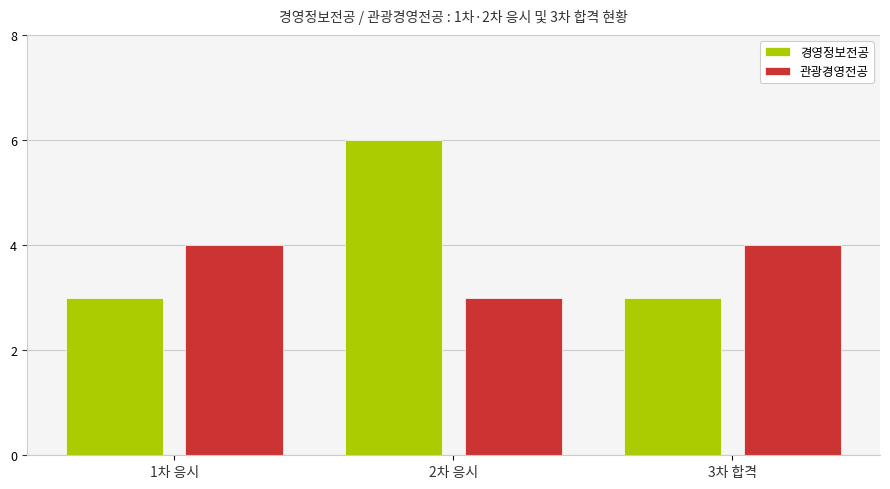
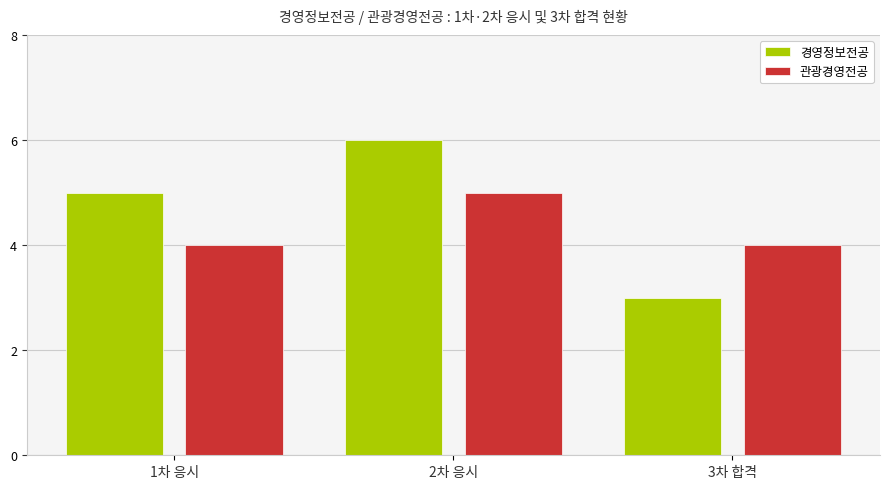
경영정보전공, 1차 응시: 3 -> 5
관광경영전공, 2차 응시: 3 -> 5
